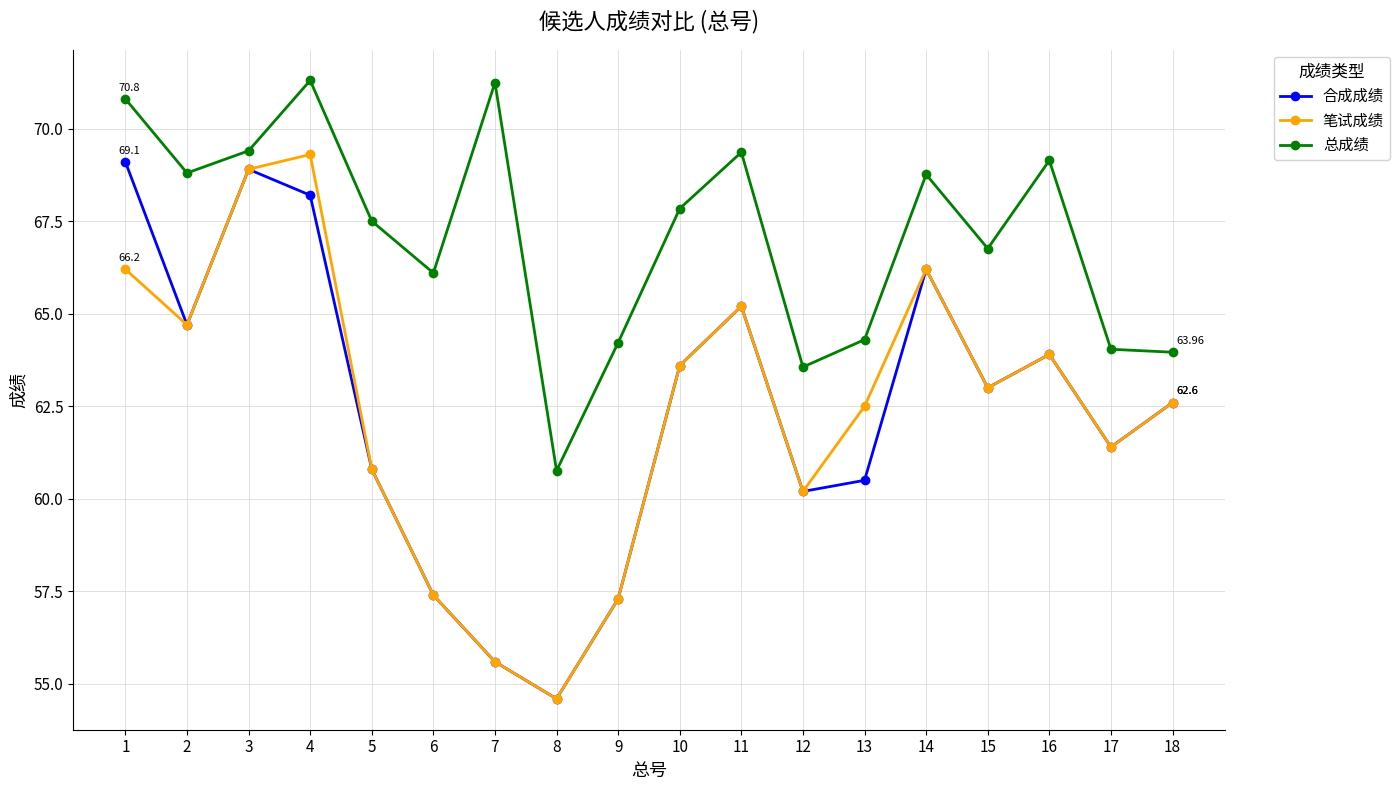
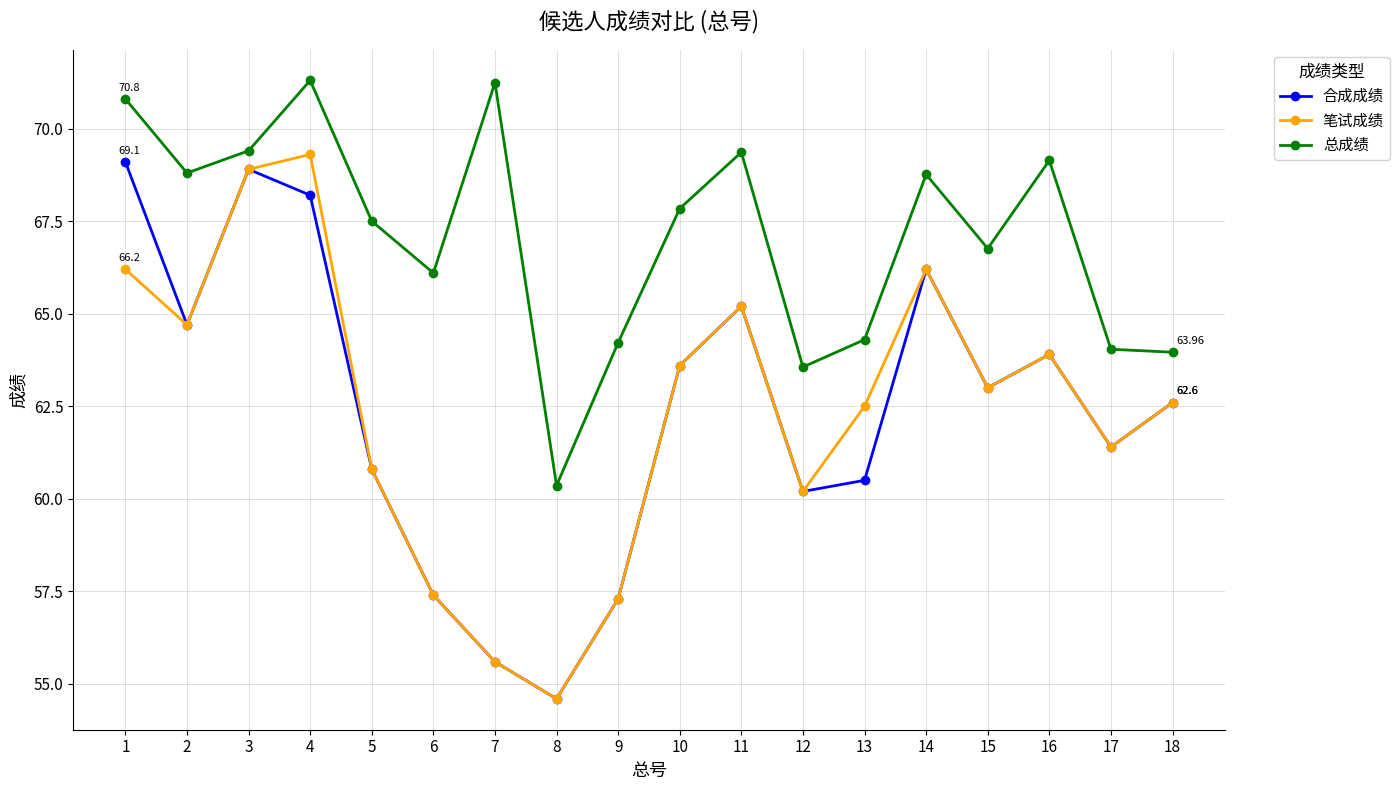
总成绩, 8: 60.8 -> 60.4
